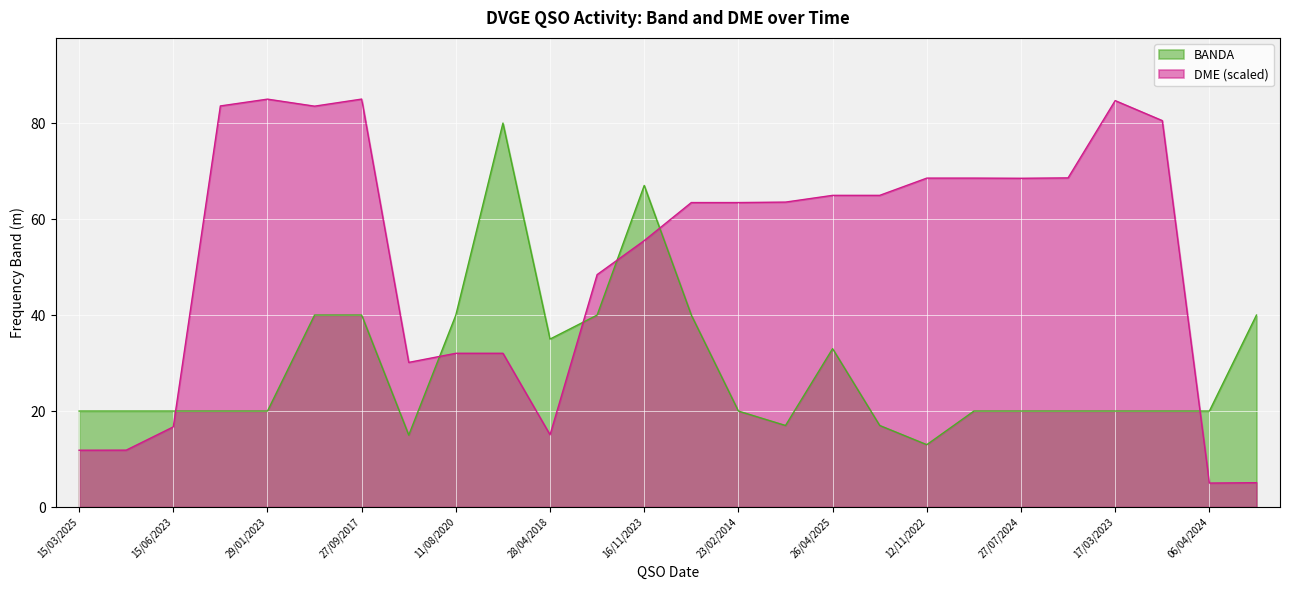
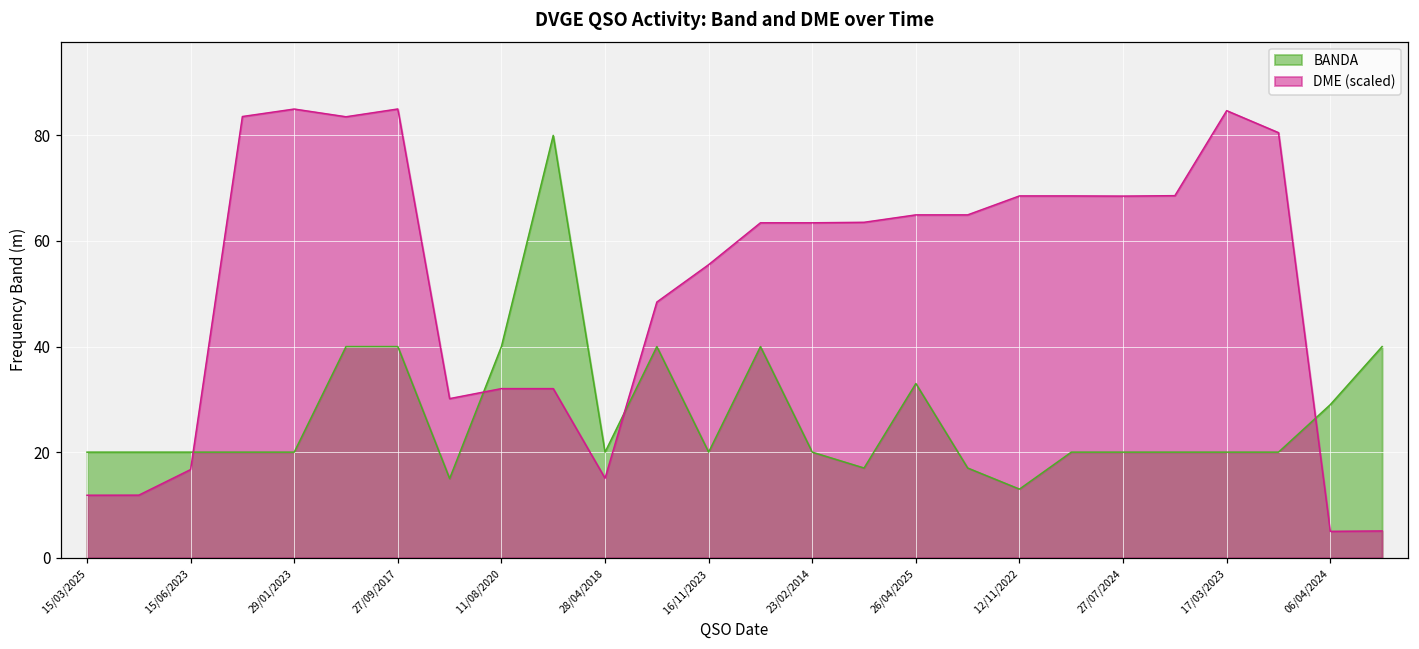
BANDA, 28/04/2018: 35 -> 20
BANDA, 16/11/2023: 67 -> 20
BANDA, 06/04/2024: 20 -> 29
